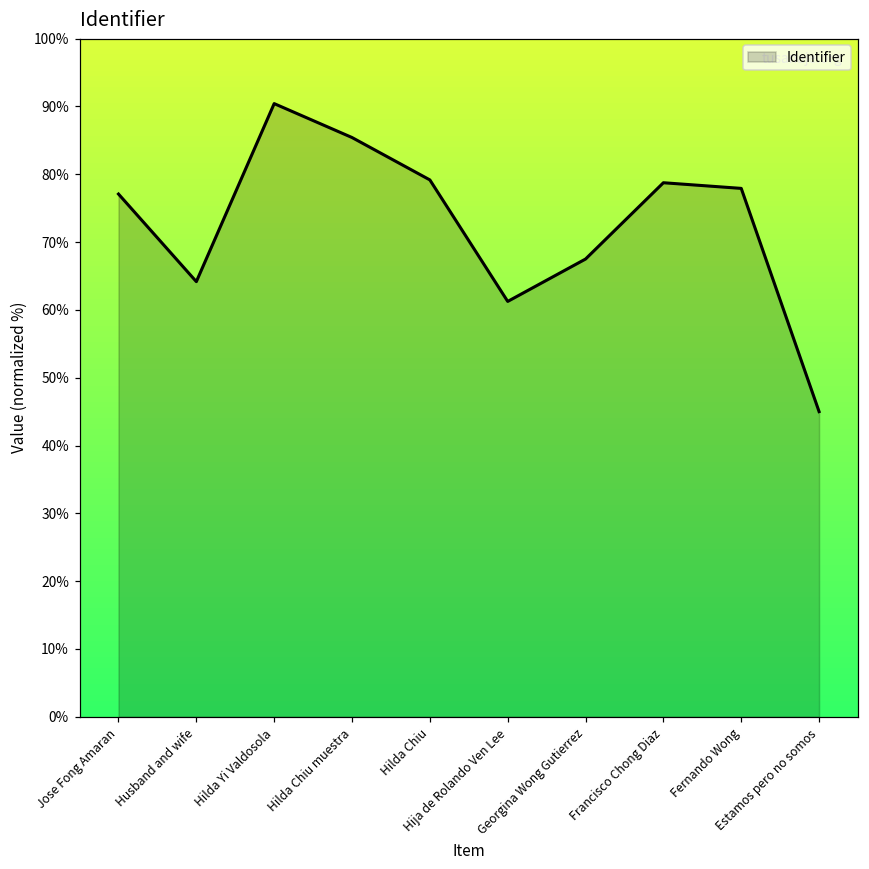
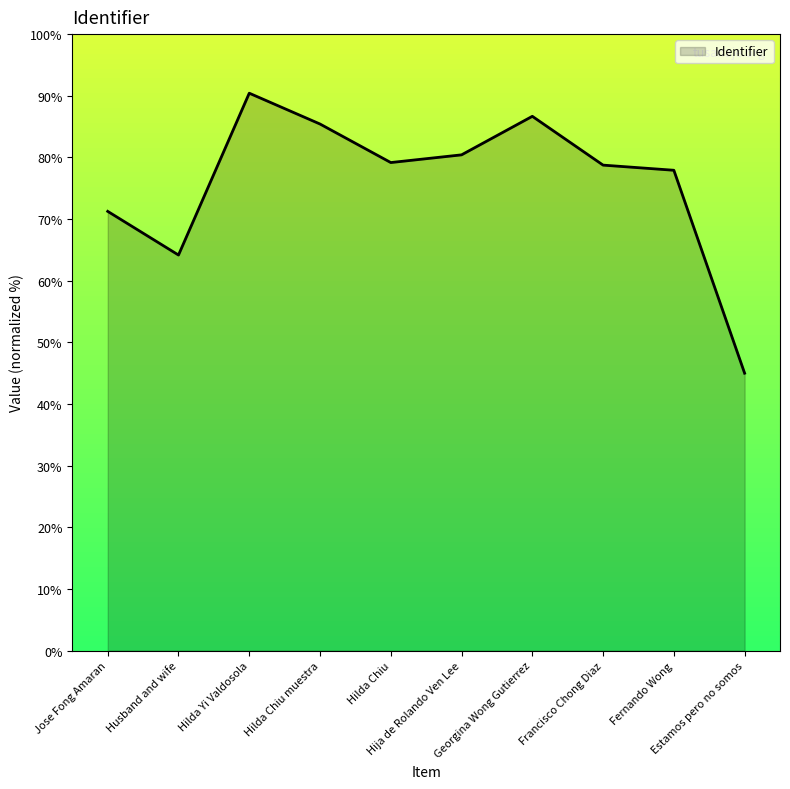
Jose Fong Amaran: 77% -> 71%
Hija de Rolando Ven Lee: 61% -> 80%
Georgina Wong Gutierrez: 68% -> 87%
